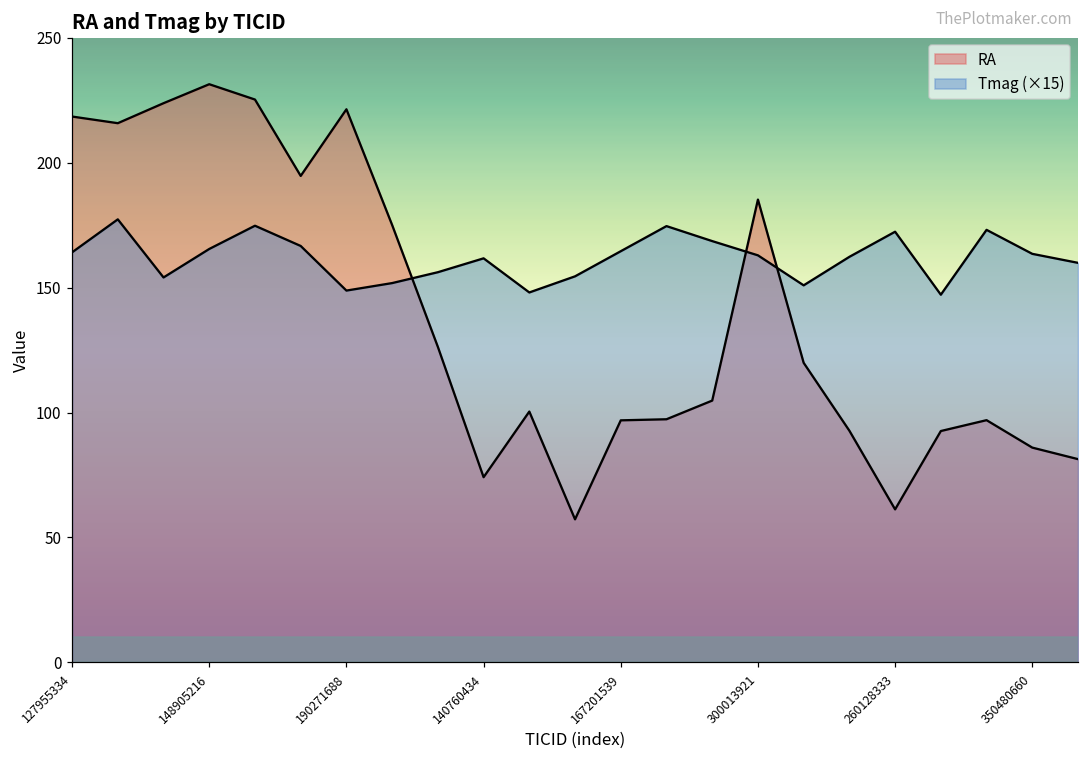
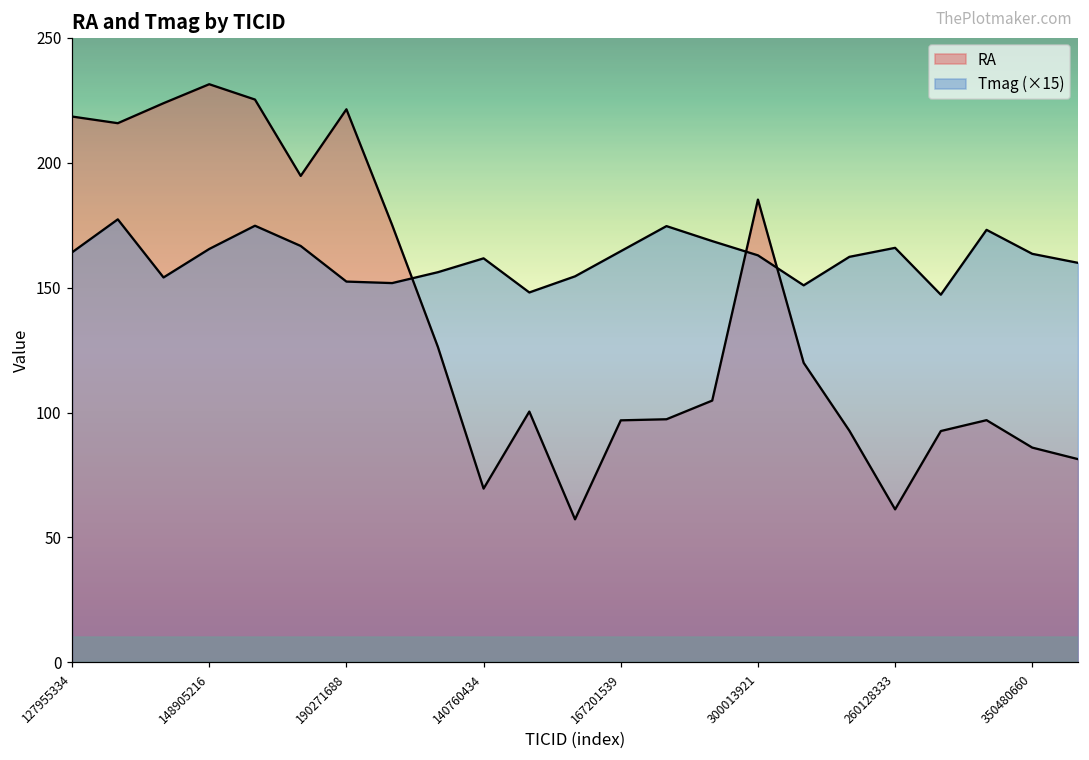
Tmag (×15), 190271688: 149 -> 152
RA, 140760434: 74 -> 70
Tmag (×15), 260128333: 172 -> 166
